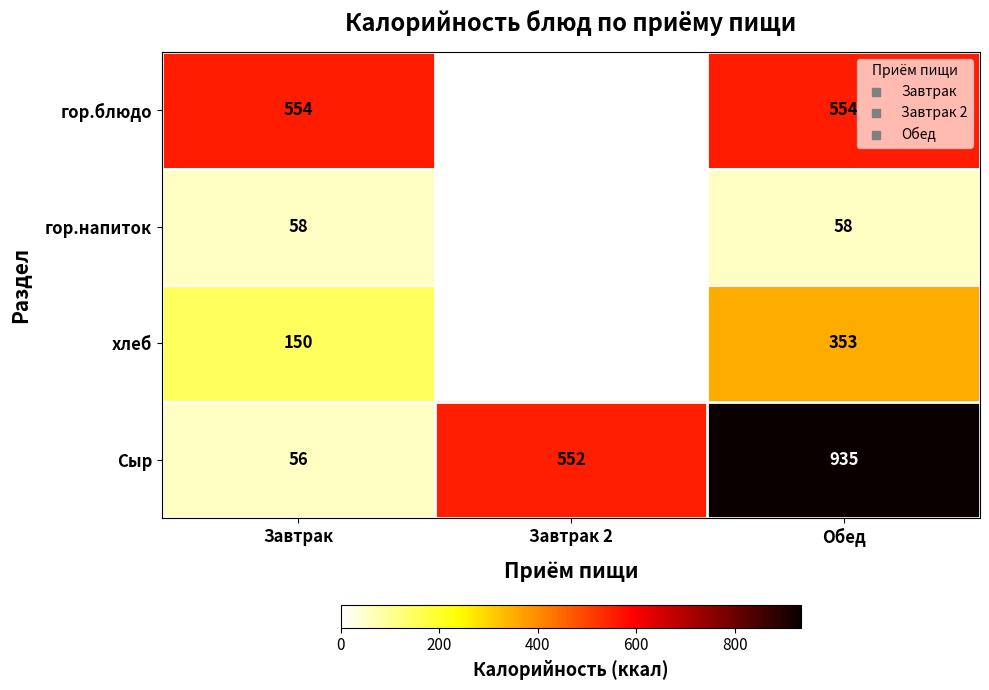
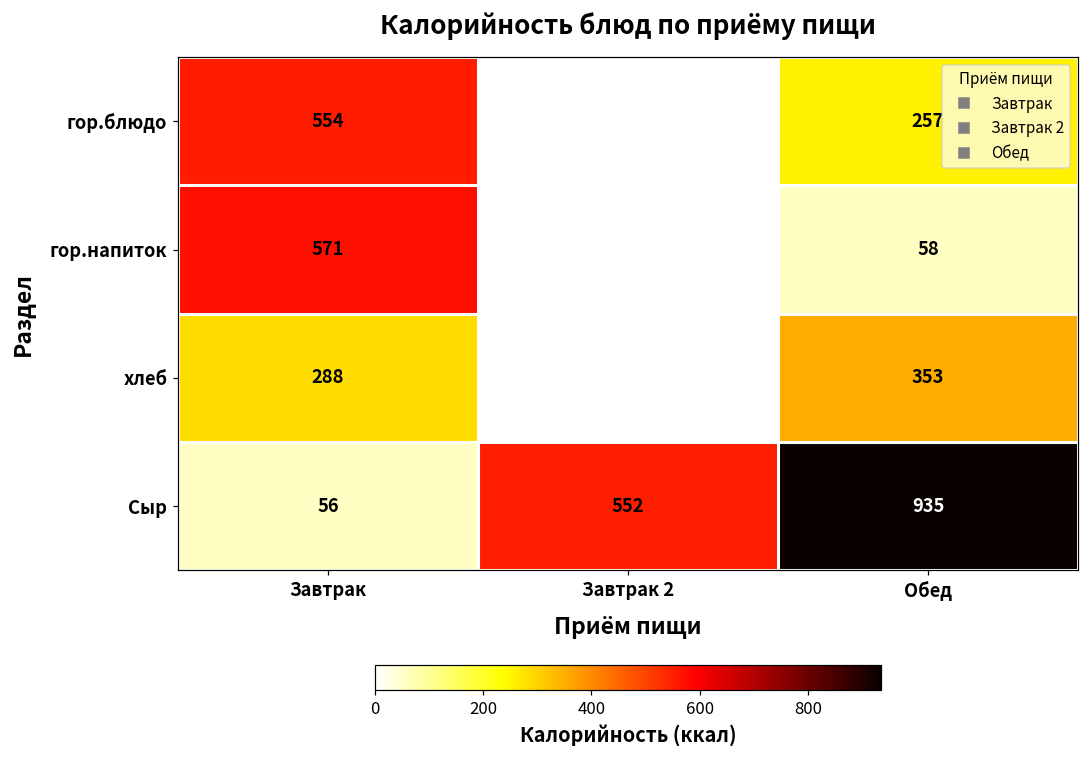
гор.блюдо, Обед: 554 -> 257
гор.напиток, Завтрак: 58 -> 571
хлеб, Завтрак: 150 -> 288
